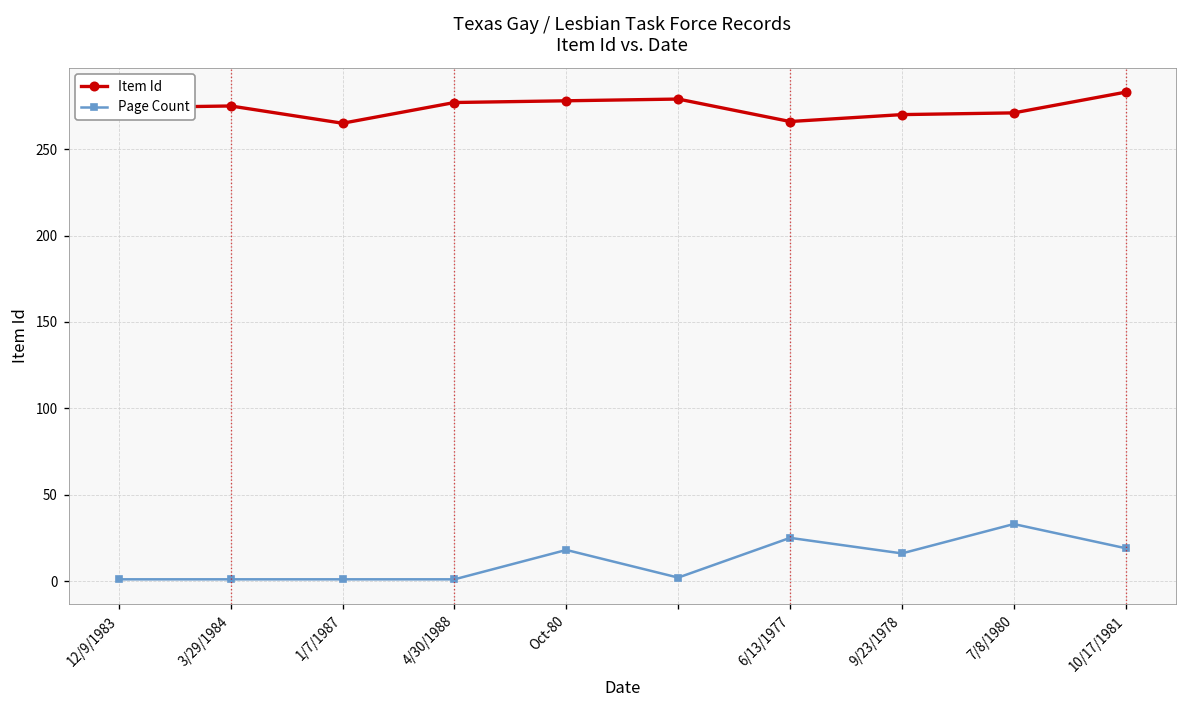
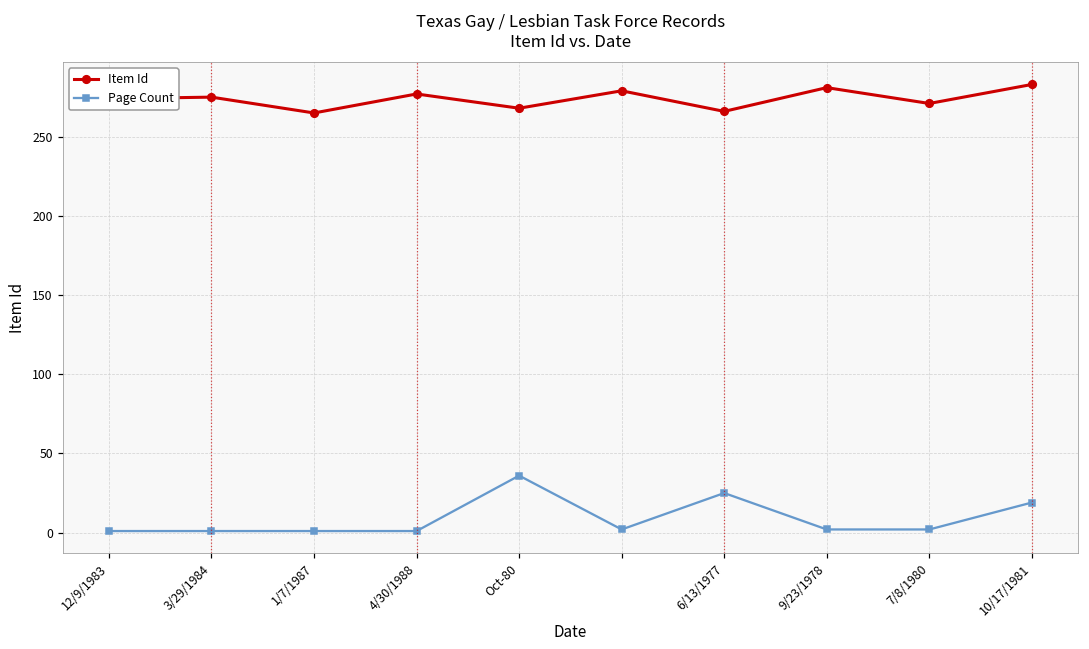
Item Id, Oct-80: 278 -> 268
Page Count, Oct-80: 18 -> 36
Item Id, 9/23/1978: 270 -> 281
Page Count, 9/23/1978: 16 -> 2
Page Count, 7/8/1980: 33 -> 2
